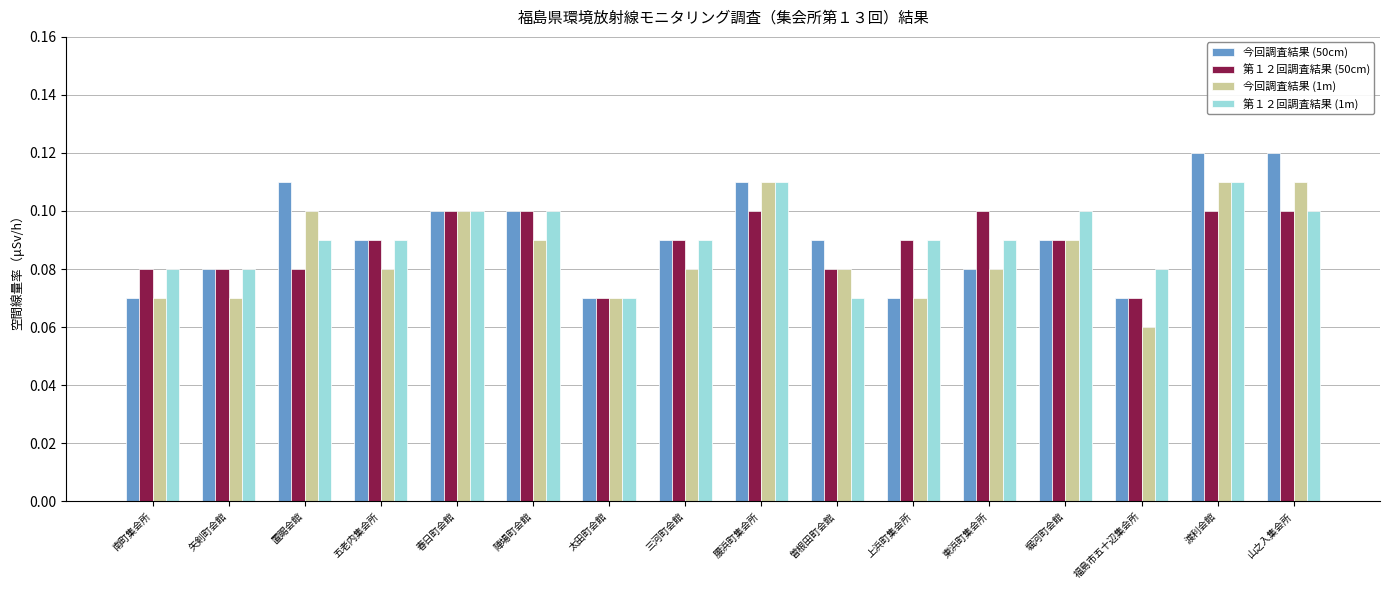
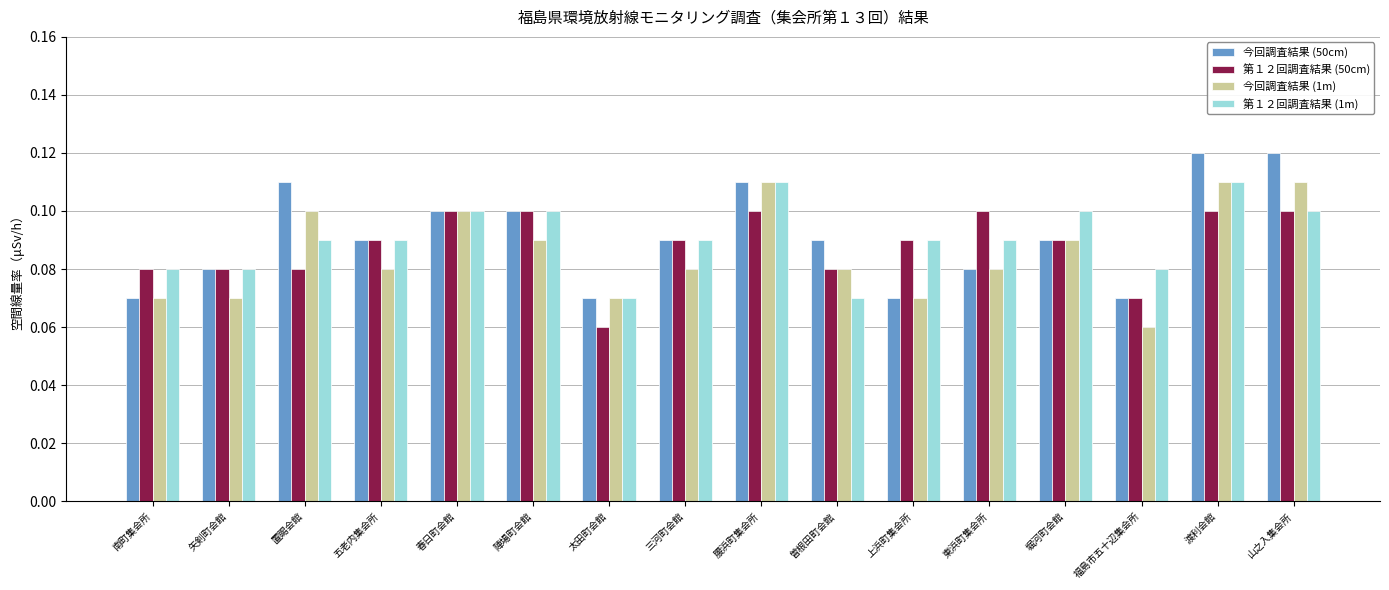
第１２回調査結果 (50cm), 太田町会館: 0.07 -> 0.06
